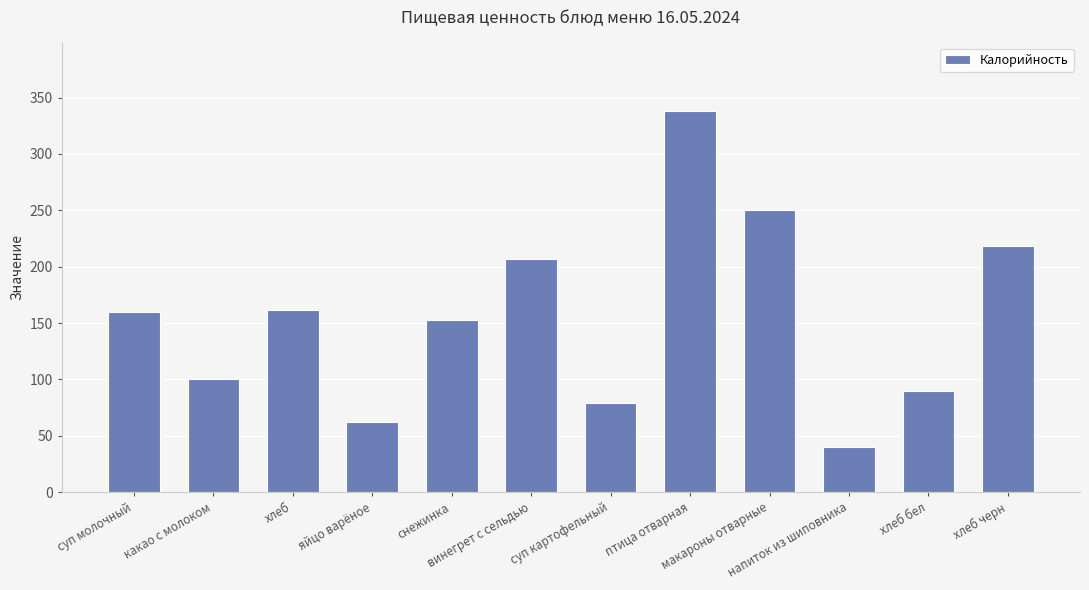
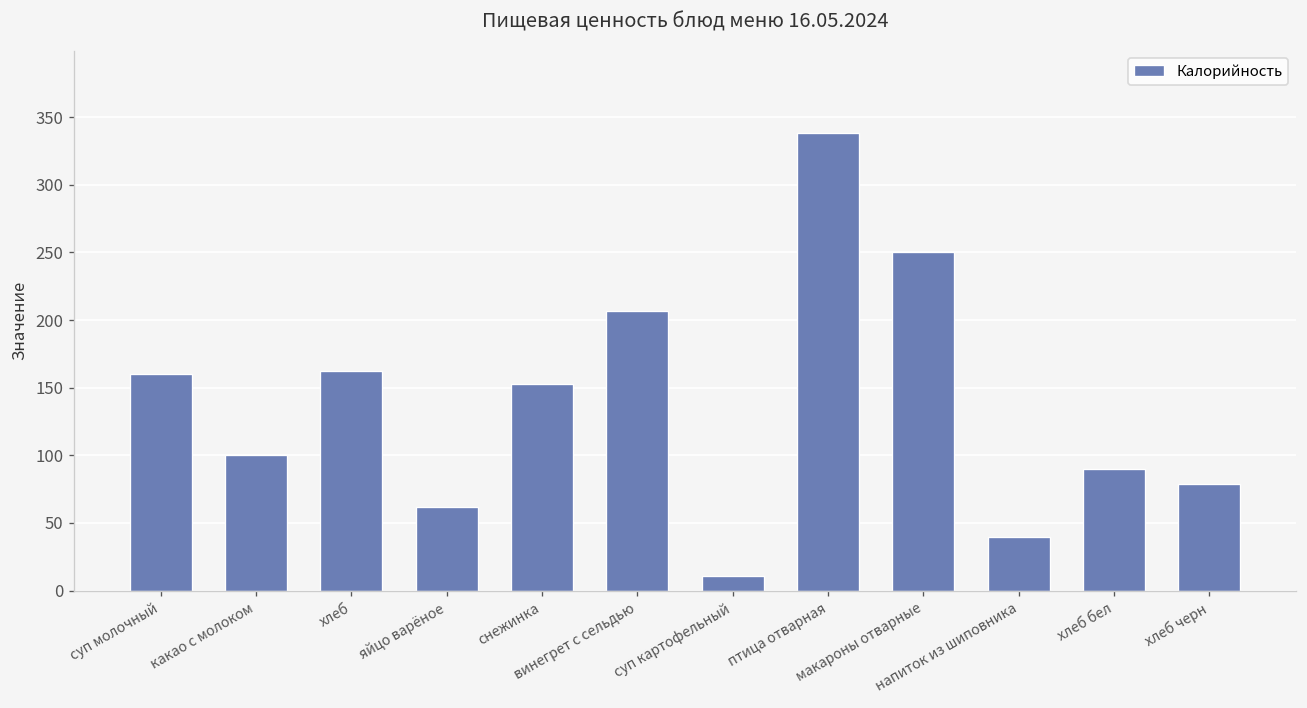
суп картофельный: 79 -> 11
хлеб черн: 218 -> 79
